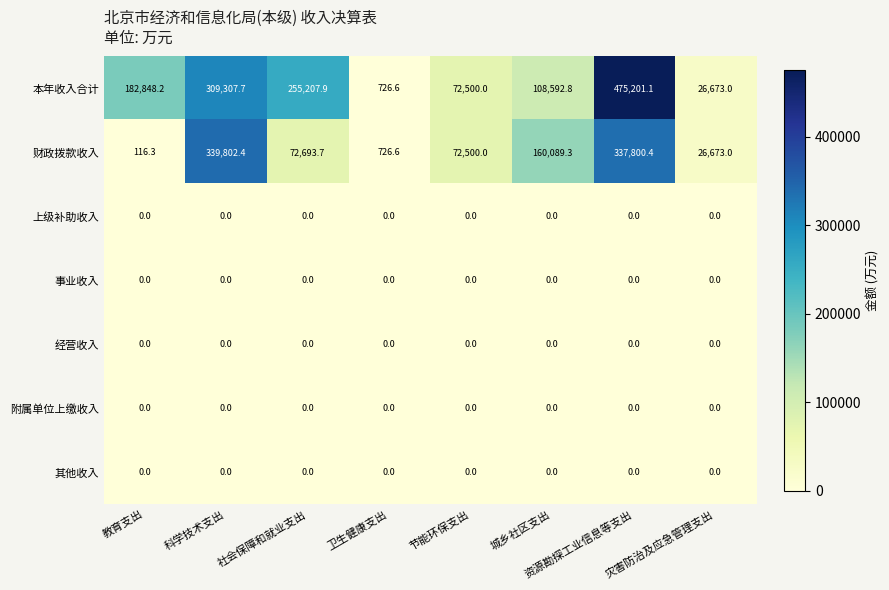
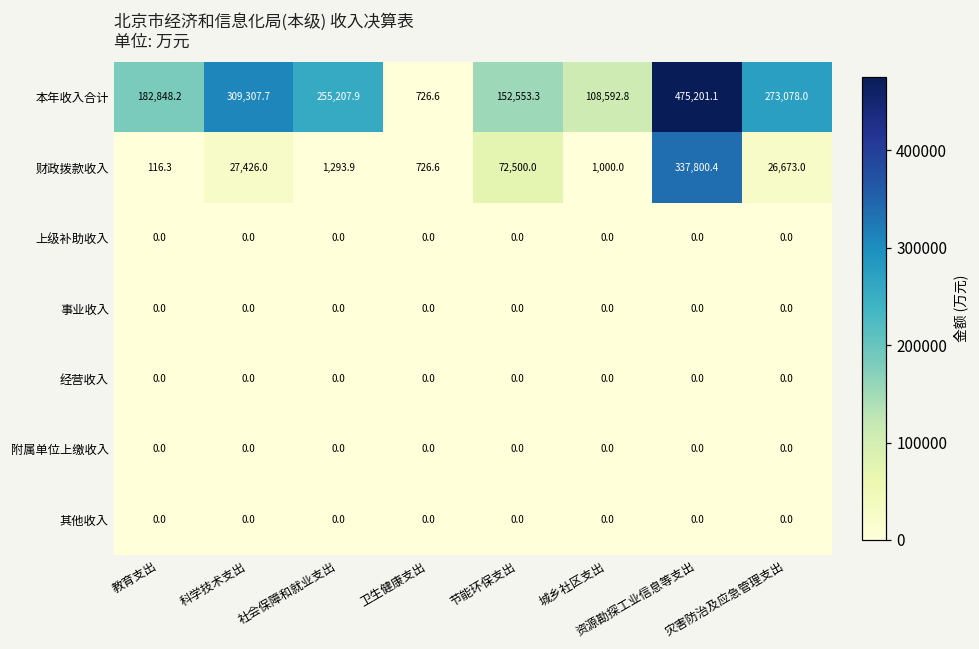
本年收入合计, 节能环保支出: 72,500.0 -> 152,553.3
本年收入合计, 灾害防治及应急管理支出: 26,673.0 -> 273,078.0
财政拨款收入, 科学技术支出: 339,802.4 -> 27,426.0
财政拨款收入, 社会保障和就业支出: 72,693.7 -> 1,293.9
财政拨款收入, 城乡社区支出: 160,089.3 -> 1,000.0
